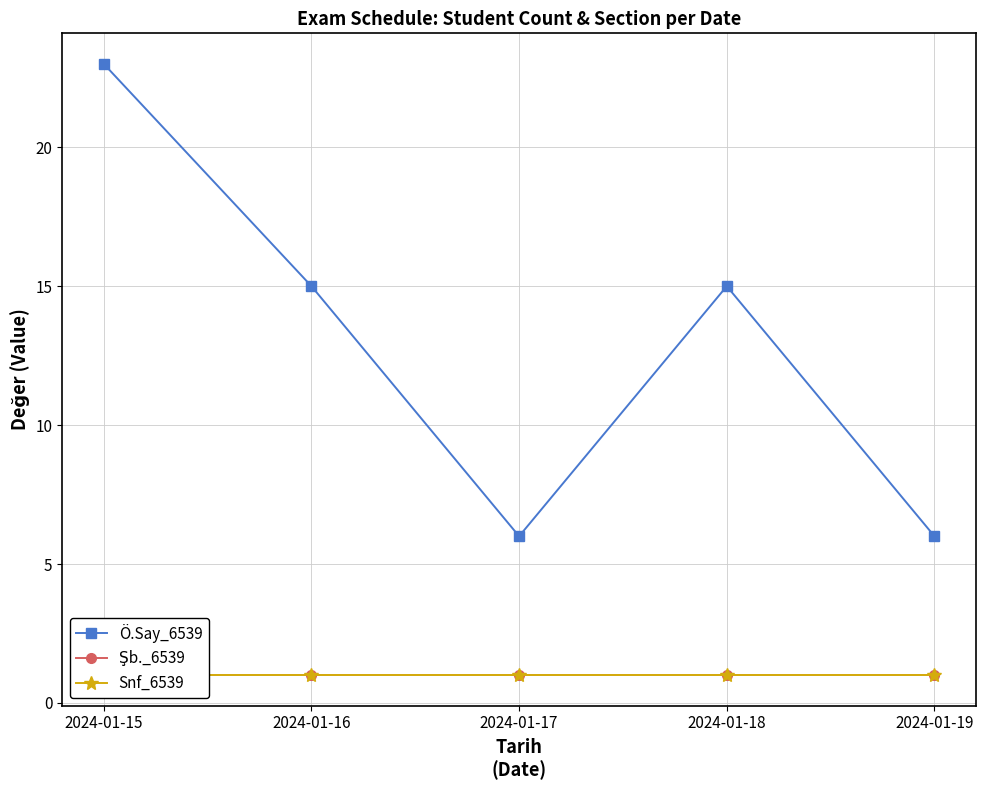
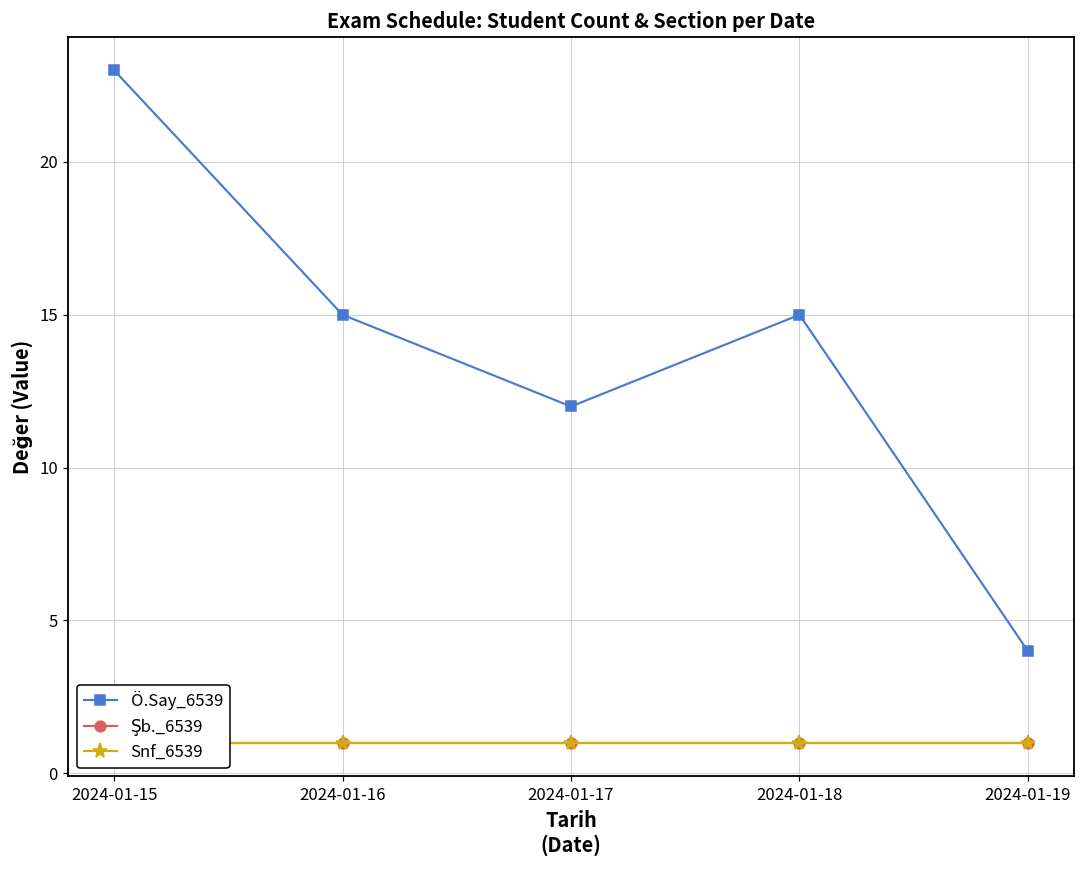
Ö.Say_6539, 2024-01-17: 6 -> 12
Ö.Say_6539, 2024-01-19: 6 -> 4
